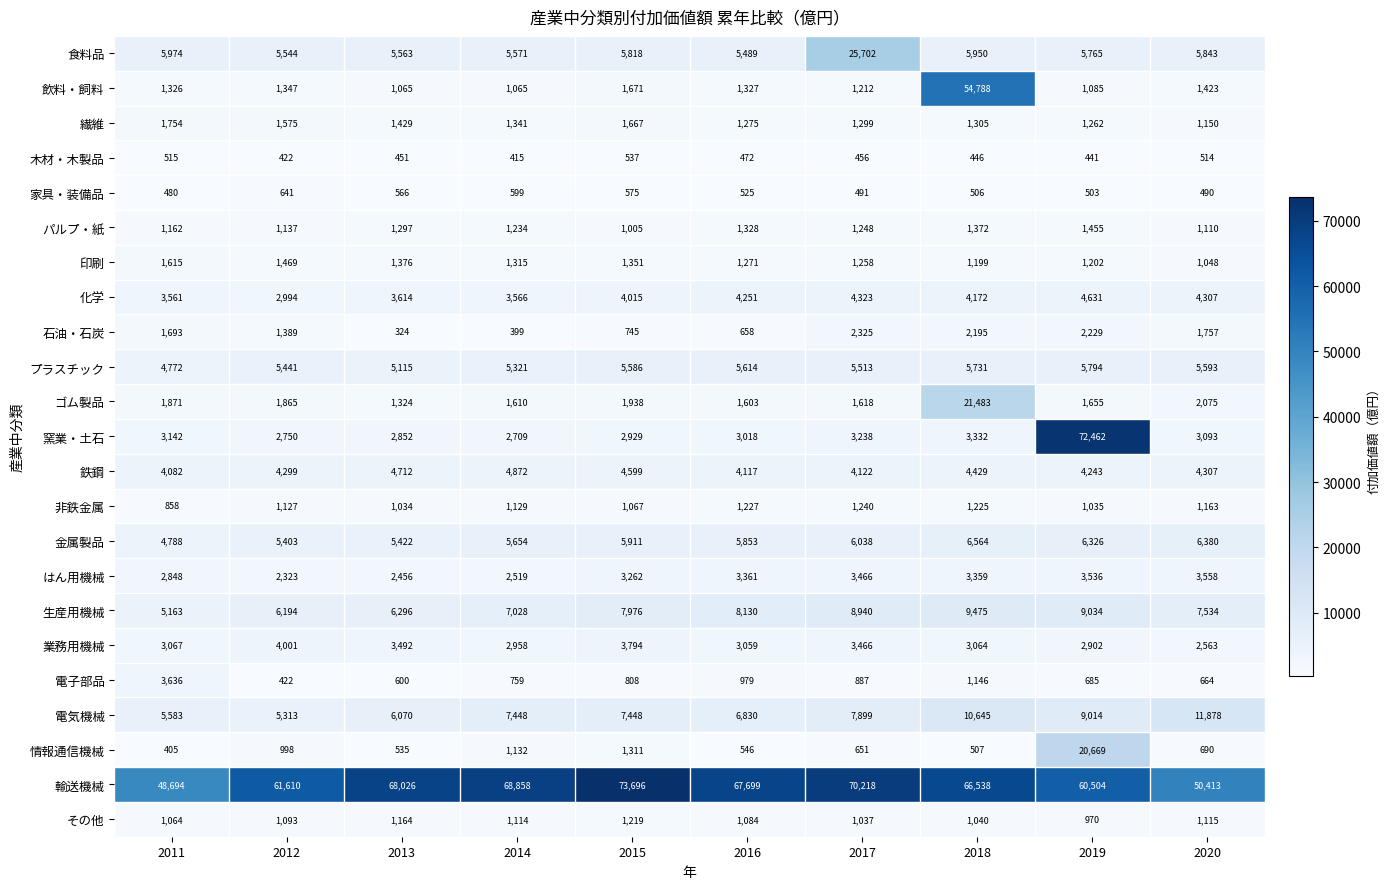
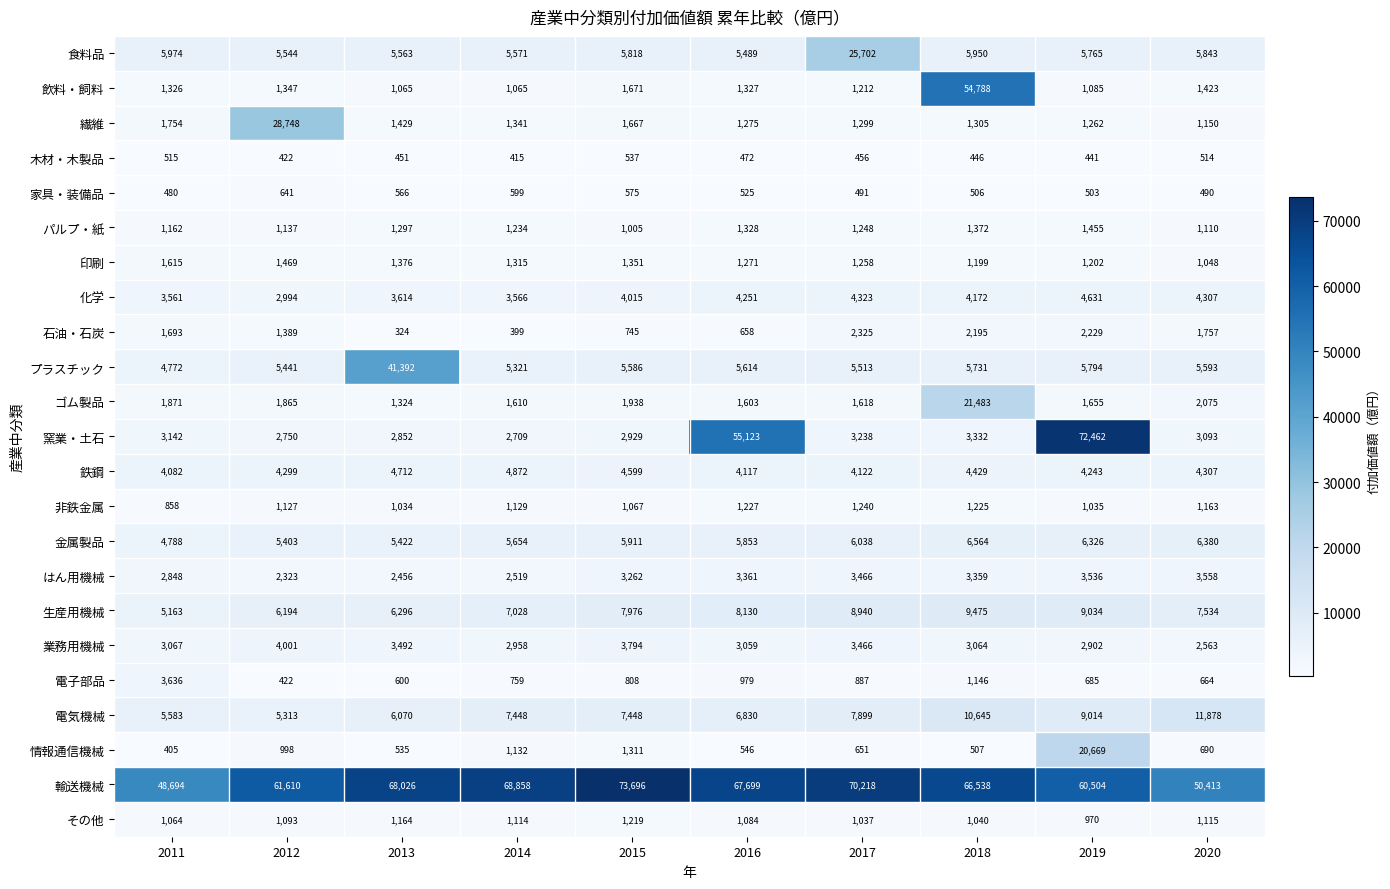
繊維, 2012: 1,575 -> 28,748
プラスチック, 2013: 5,115 -> 41,392
窯業・土石, 2016: 3,018 -> 55,123
